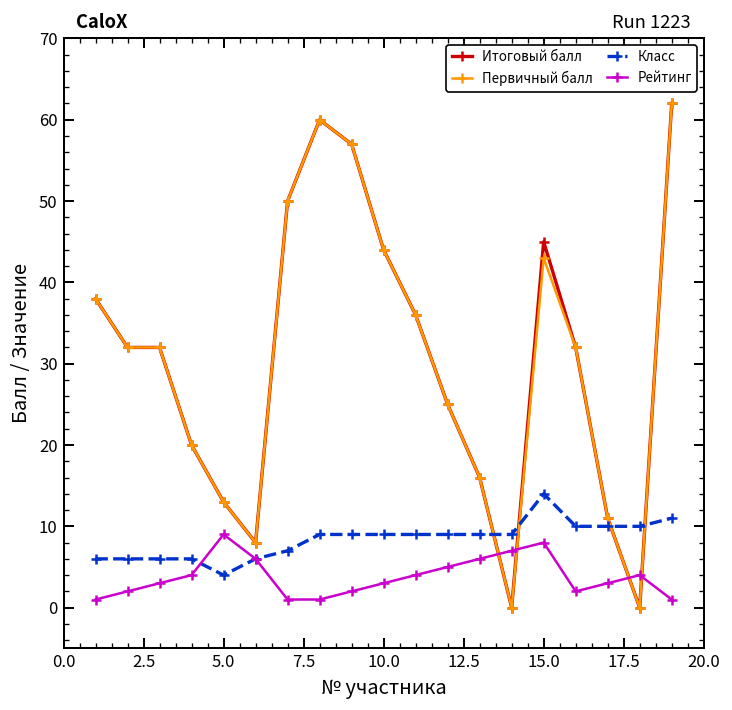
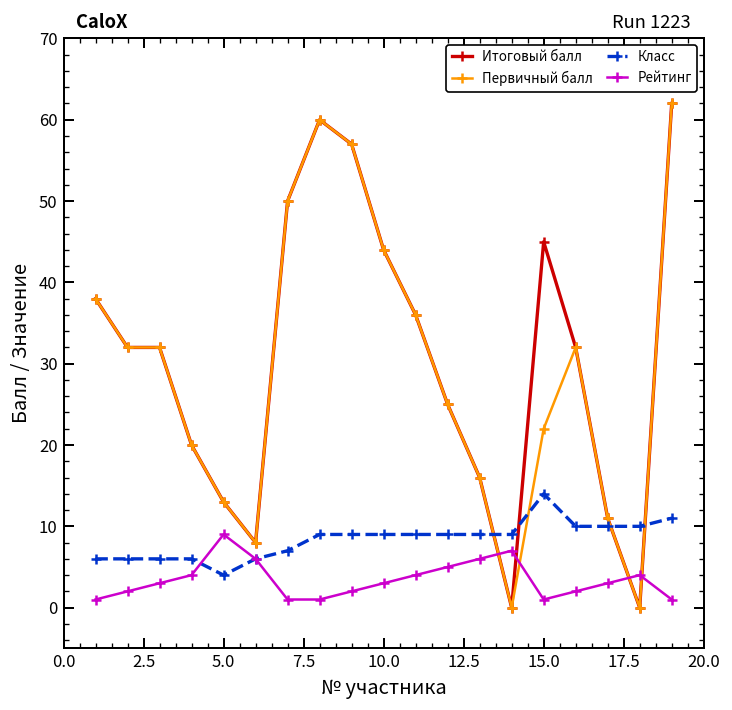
Первичный балл, 15.0: 43 -> 22
Рейтинг, 15.0: 8 -> 1
